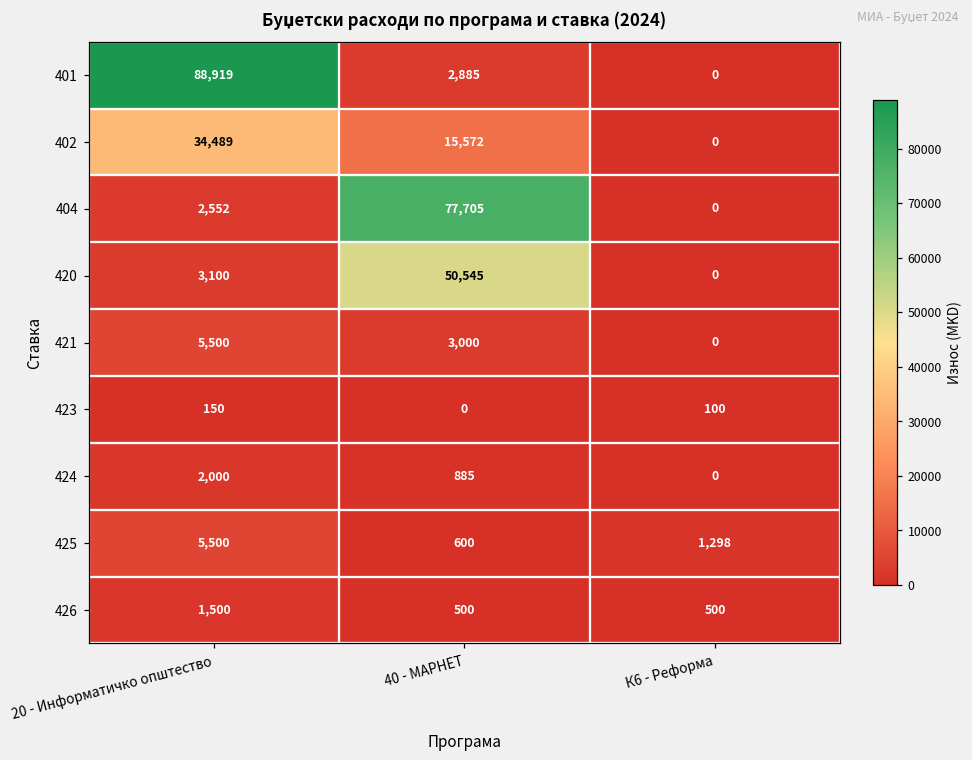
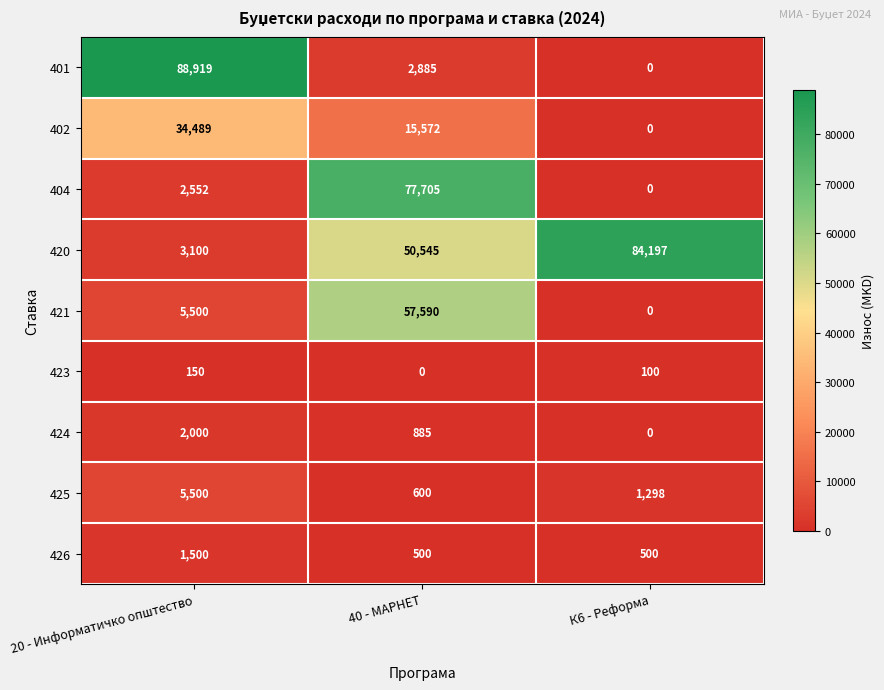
420, К6 - Реформа: 0 -> 84,197
421, 40 - МАРНЕТ: 3,000 -> 57,590
